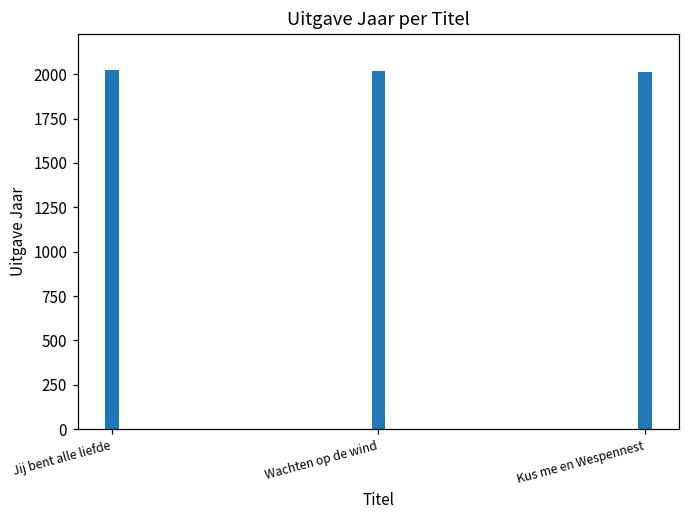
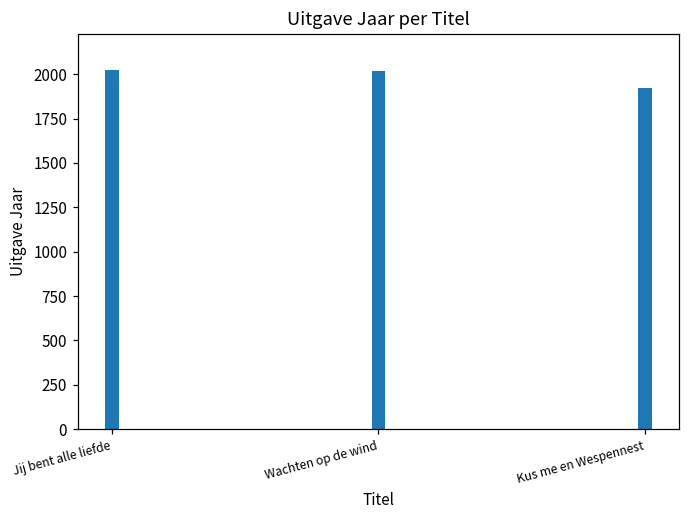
Kus me en Wespennest: 2010 -> 1920
